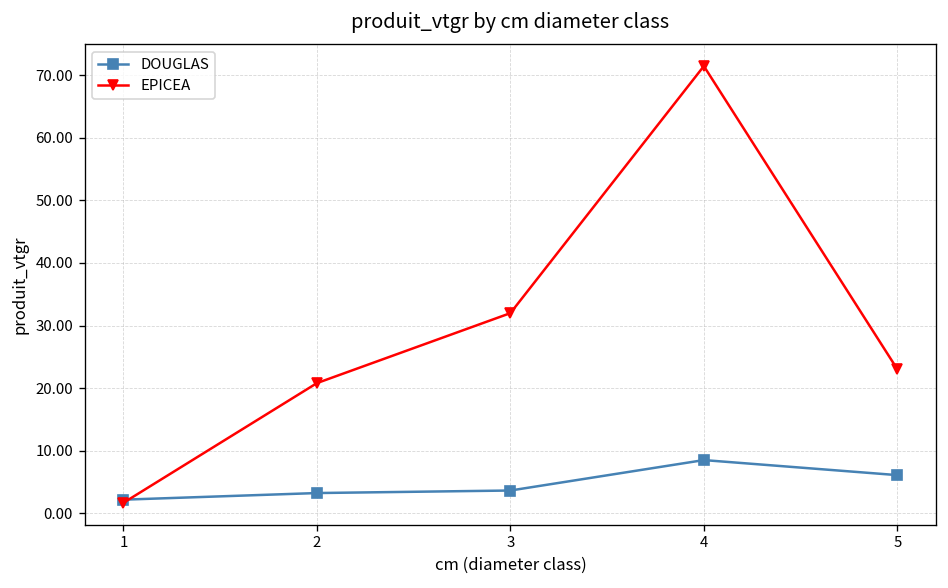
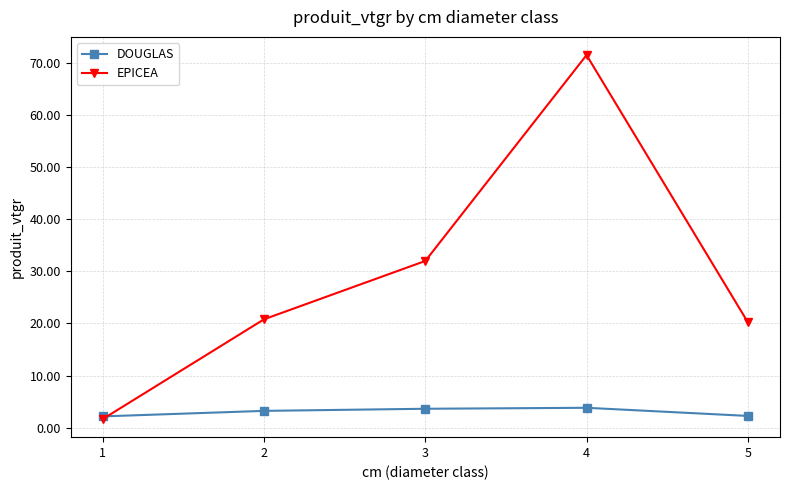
DOUGLAS, 4: 9 -> 4
DOUGLAS, 5: 6 -> 2
EPICEA, 5: 23 -> 20
